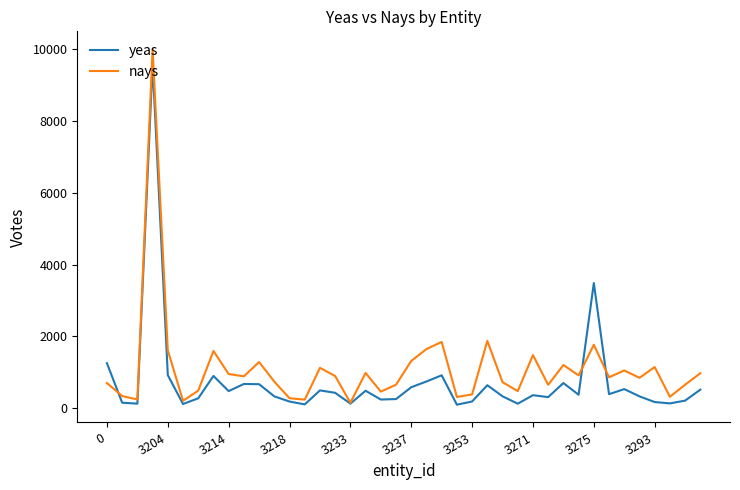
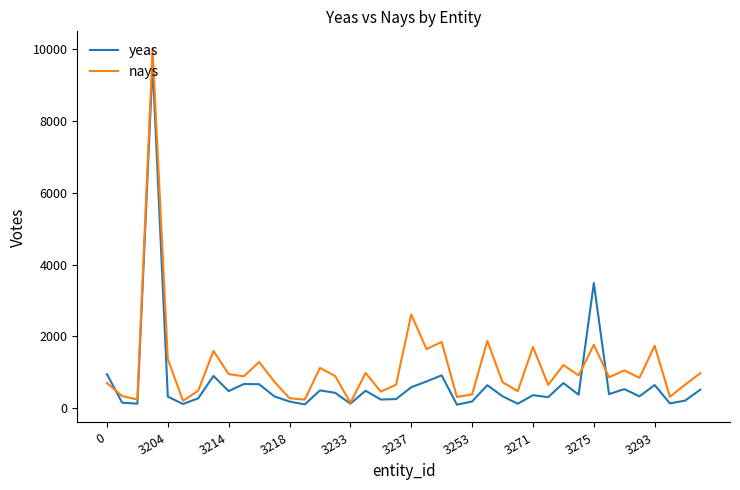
yeas, 0: 1300 -> 1000
yeas, 3204: 900 -> 300
nays, 3204: 1600 -> 1400
nays, 3237: 1300 -> 2600
nays, 3271: 1500 -> 1700
yeas, 3293: 200 -> 700
nays, 3293: 1200 -> 1700
